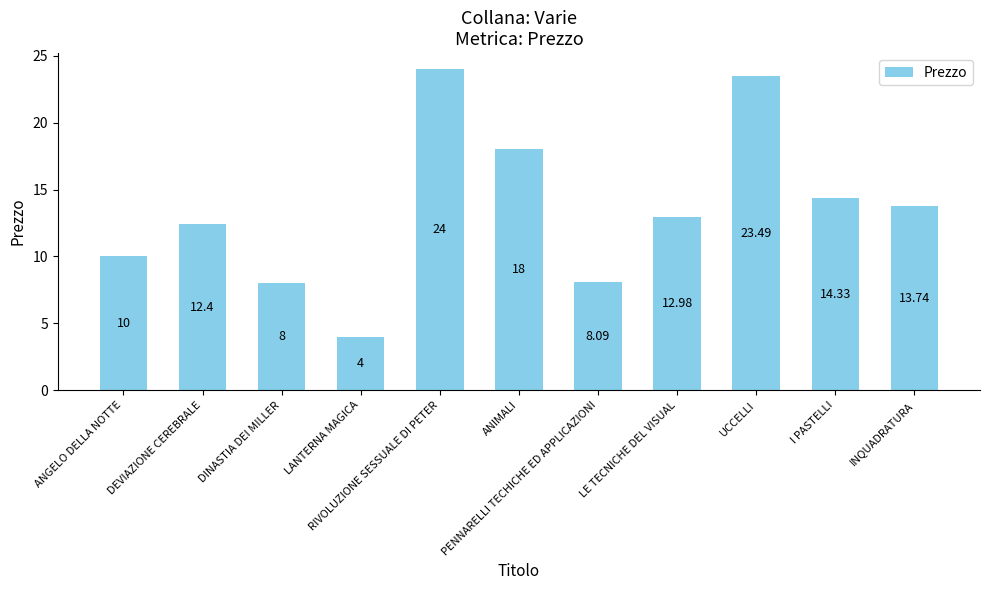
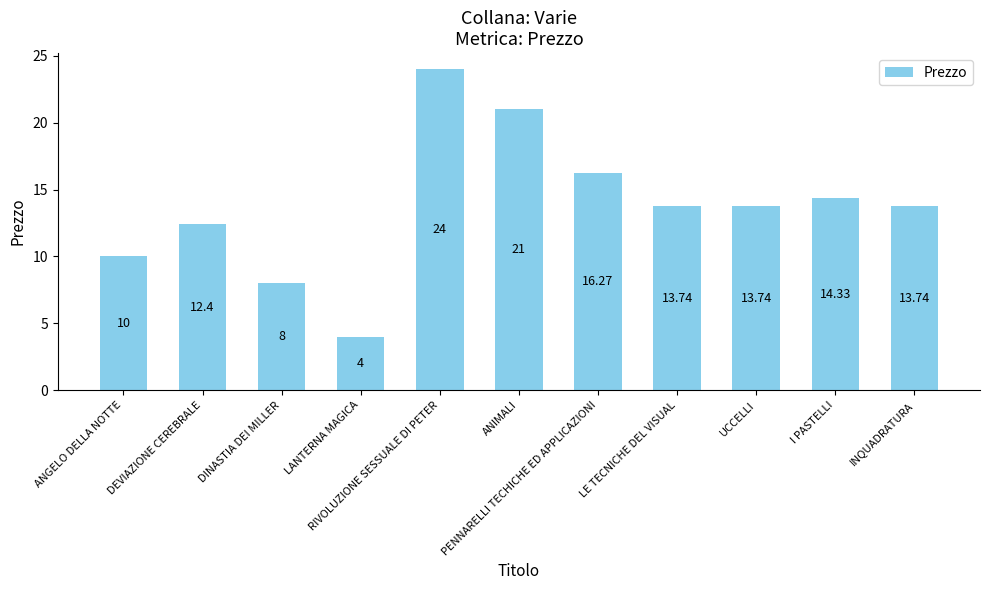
ANIMALI: 18 -> 21
PENNARELLI TECHICHE ED APPLICAZIONI: 8.09 -> 16.27
LE TECNICHE DEL VISUAL: 12.98 -> 13.74
UCCELLI: 23.49 -> 13.74
